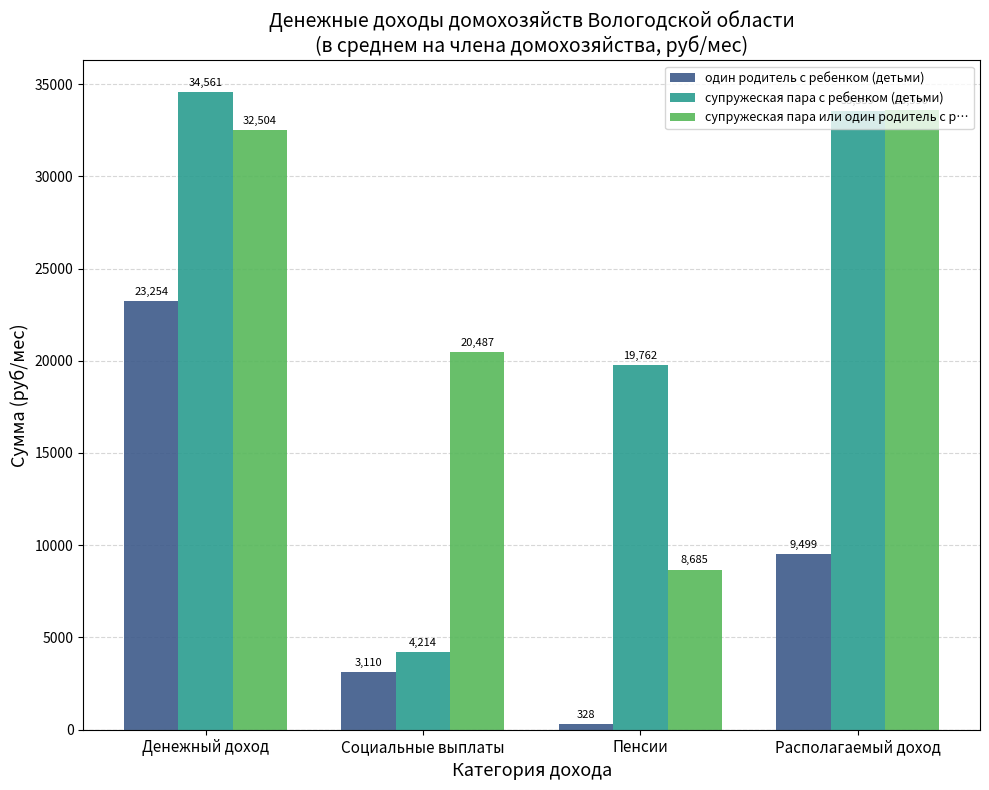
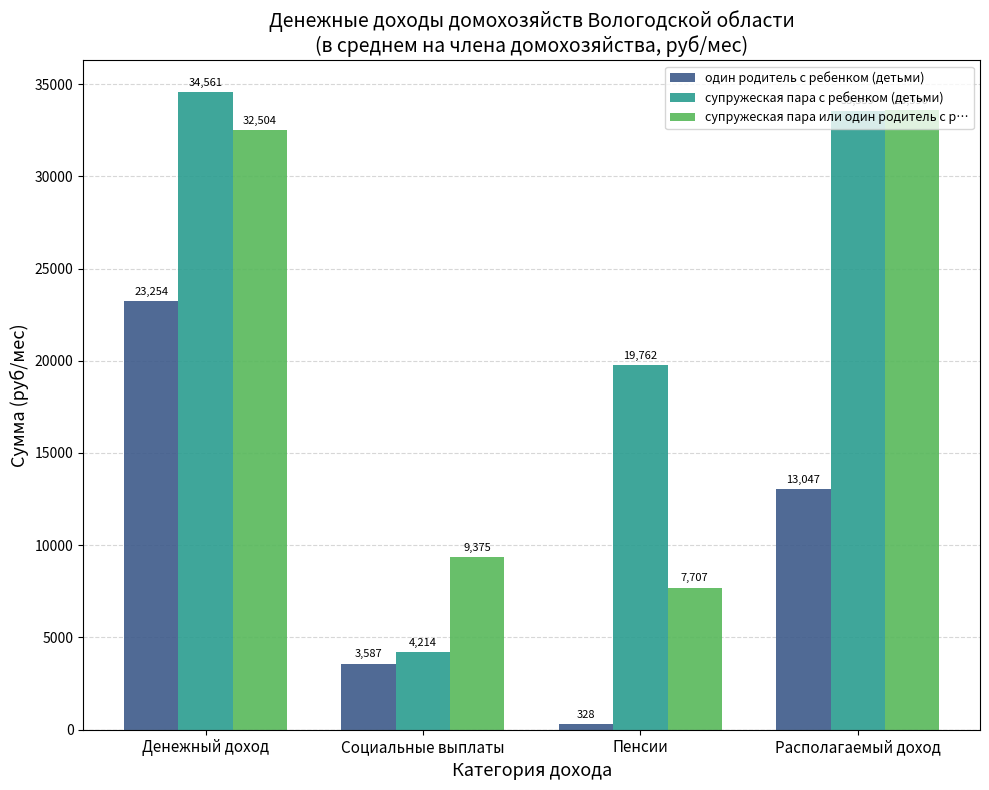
один родитель с ребенком (детьми), Социальные выплаты: 3,110 -> 3,587
супружеская пара или один родитель с р…, Социальные выплаты: 20,487 -> 9,375
супружеская пара или один родитель с р…, Пенсии: 8,685 -> 7,707
один родитель с ребенком (детьми), Располагаемый доход: 9,499 -> 13,047
